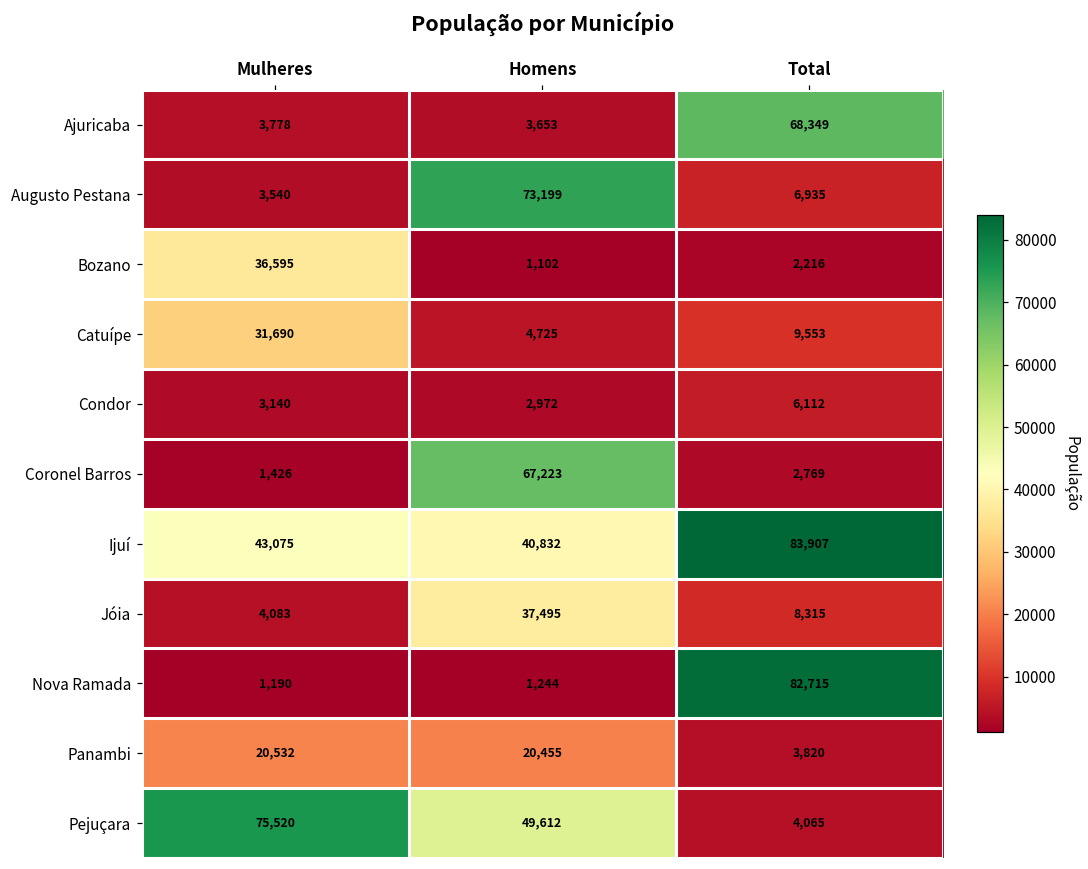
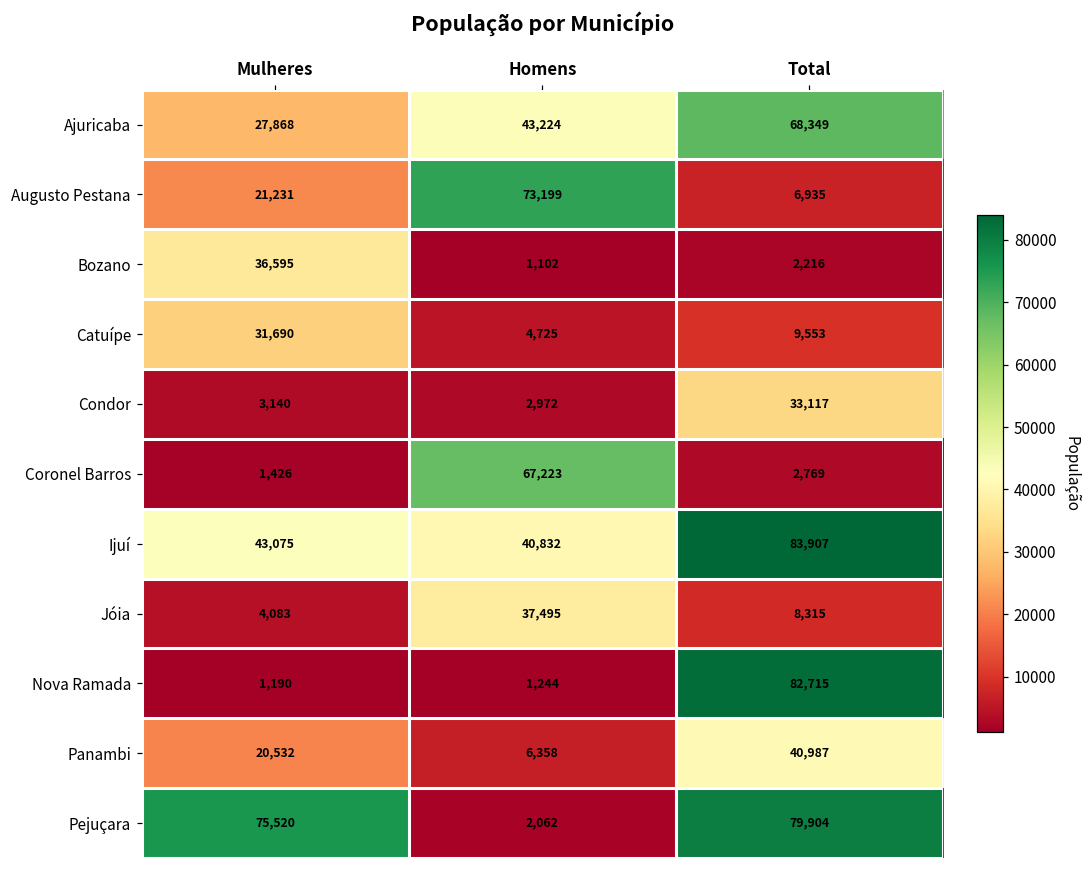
Ajuricaba, Mulheres: 3,778 -> 27,868
Ajuricaba, Homens: 3,653 -> 43,224
Augusto Pestana, Mulheres: 3,540 -> 21,231
Condor, Total: 6,112 -> 33,117
Panambi, Homens: 20,455 -> 6,358
Panambi, Total: 3,820 -> 40,987
Pejuçara, Homens: 49,612 -> 2,062
Pejuçara, Total: 4,065 -> 79,904
